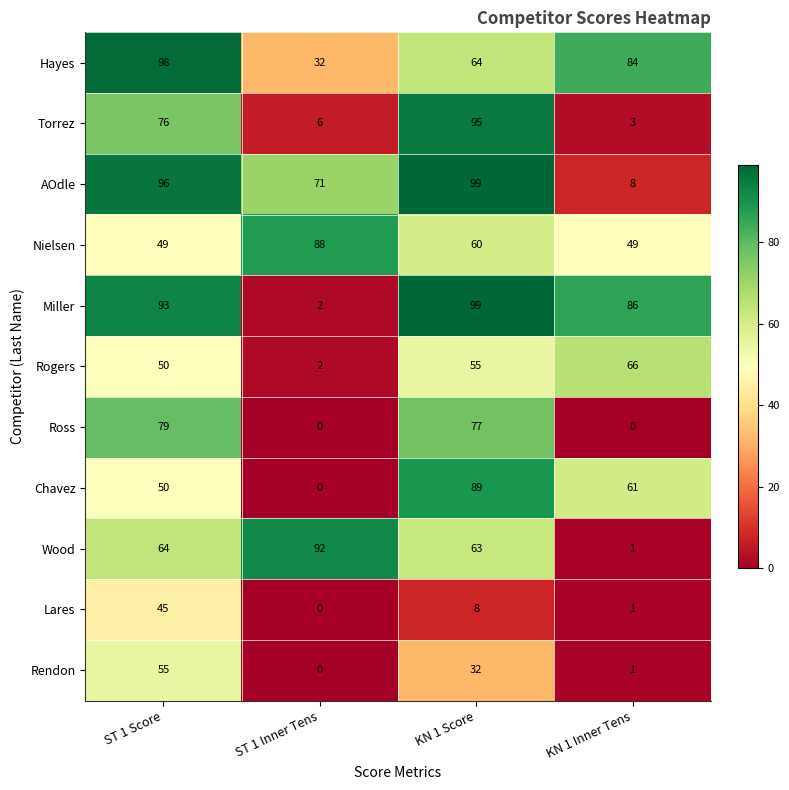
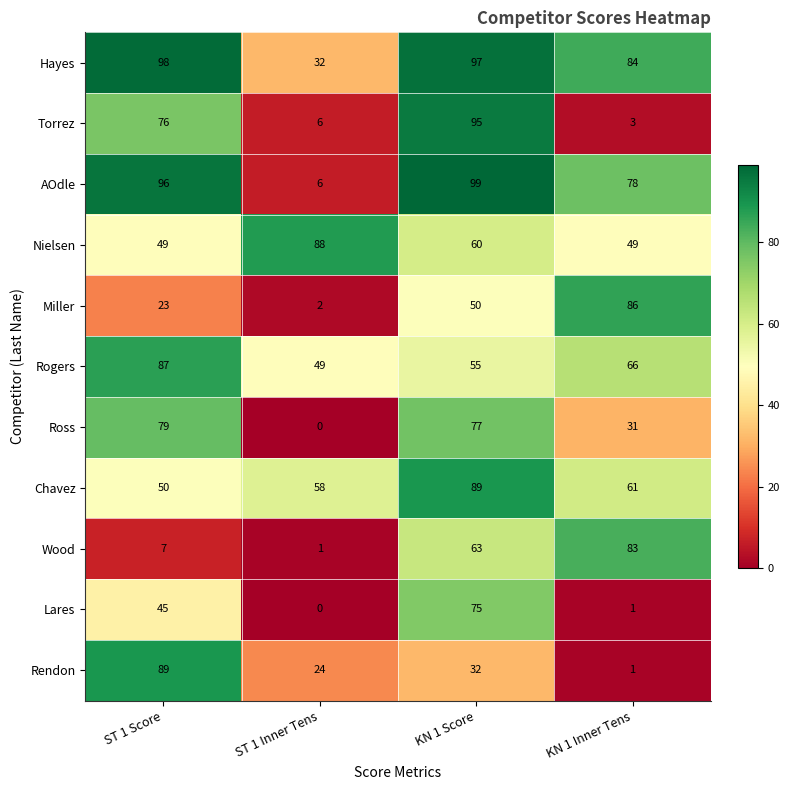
Hayes, KN 1 Score: 64 -> 97
AOdle, ST 1 Inner Tens: 71 -> 6
AOdle, KN 1 Inner Tens: 8 -> 78
Miller, ST 1 Score: 93 -> 23
Miller, KN 1 Score: 99 -> 50
Rogers, ST 1 Score: 50 -> 87
Rogers, ST 1 Inner Tens: 2 -> 49
Ross, KN 1 Inner Tens: 0 -> 31
Chavez, ST 1 Inner Tens: 0 -> 58
Wood, ST 1 Score: 64 -> 7
Wood, ST 1 Inner Tens: 92 -> 1
Wood, KN 1 Inner Tens: 1 -> 83
Lares, KN 1 Score: 8 -> 75
Rendon, ST 1 Score: 55 -> 89
Rendon, ST 1 Inner Tens: 0 -> 24
